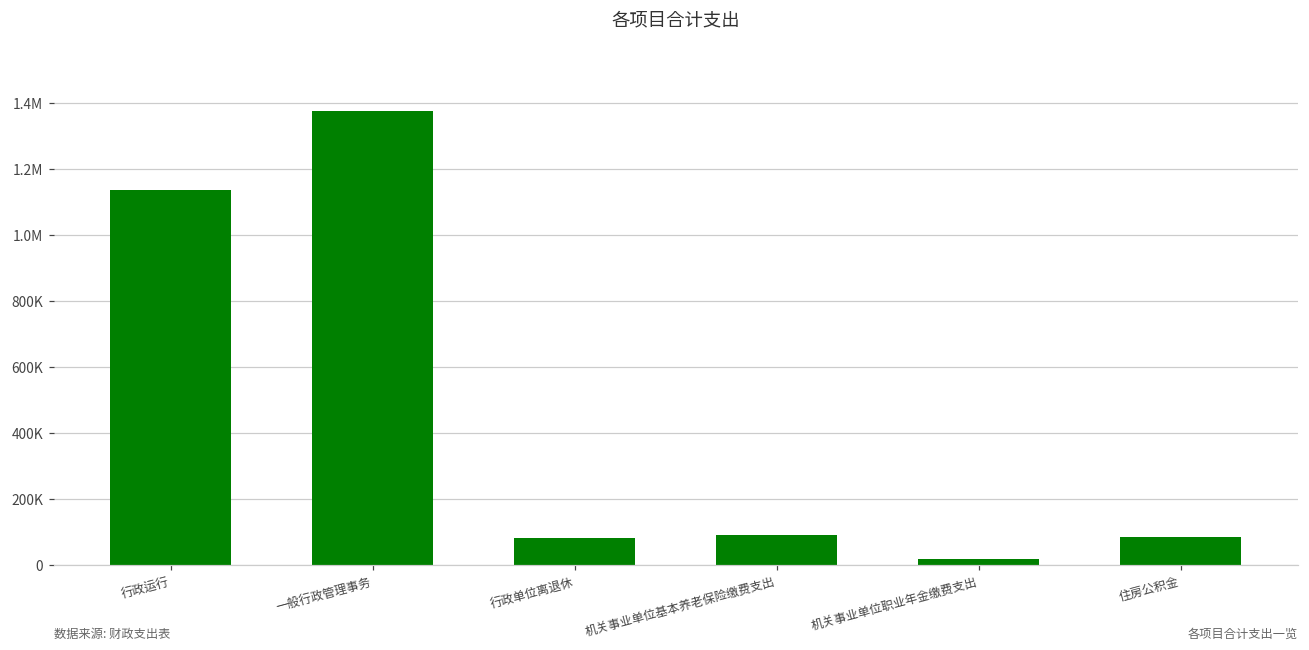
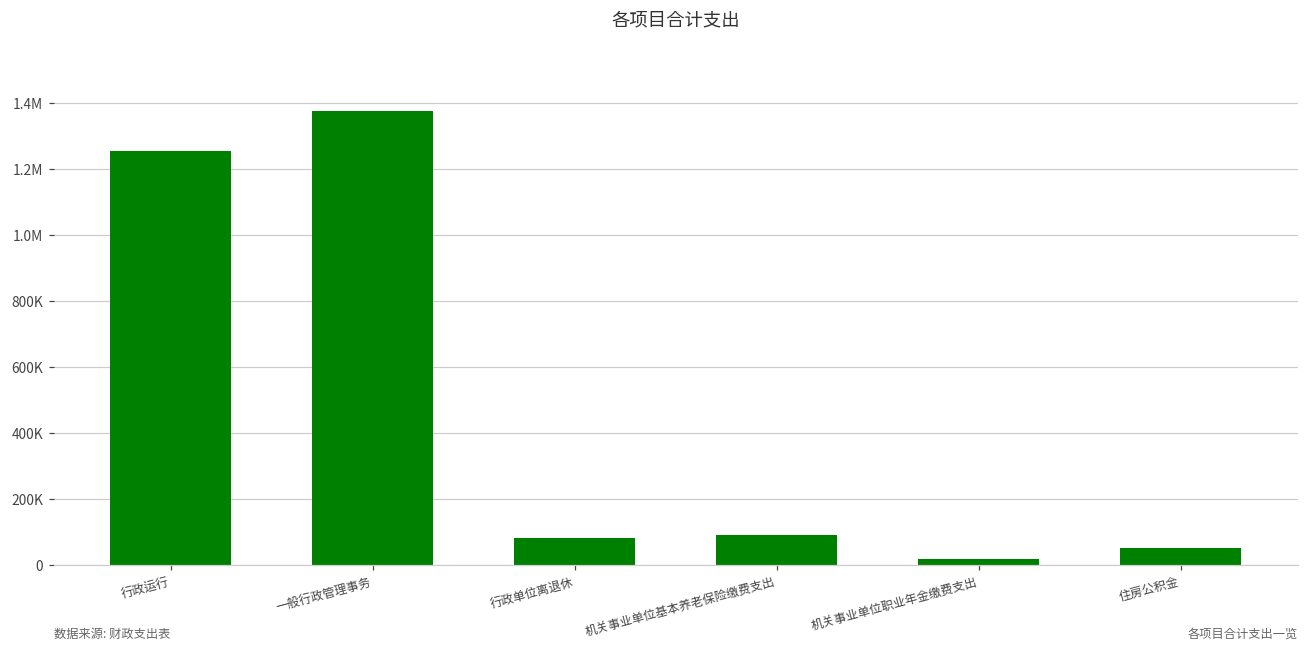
行政运行: 1140000 -> 1250000
住房公积金: 80000 -> 50000
